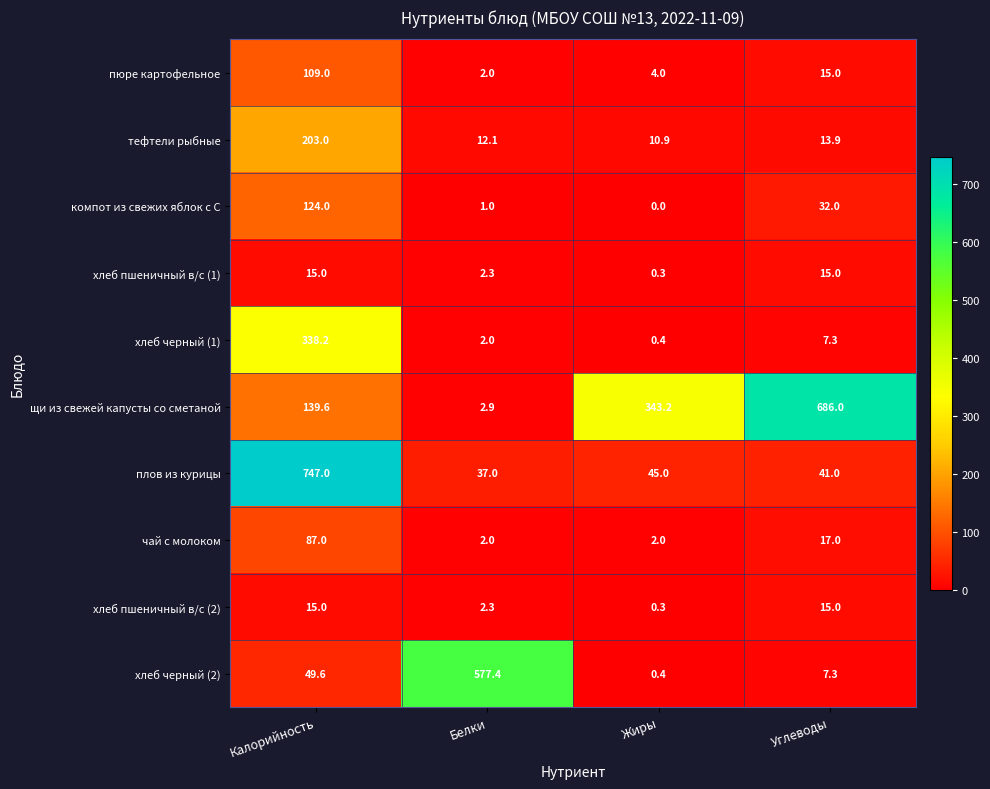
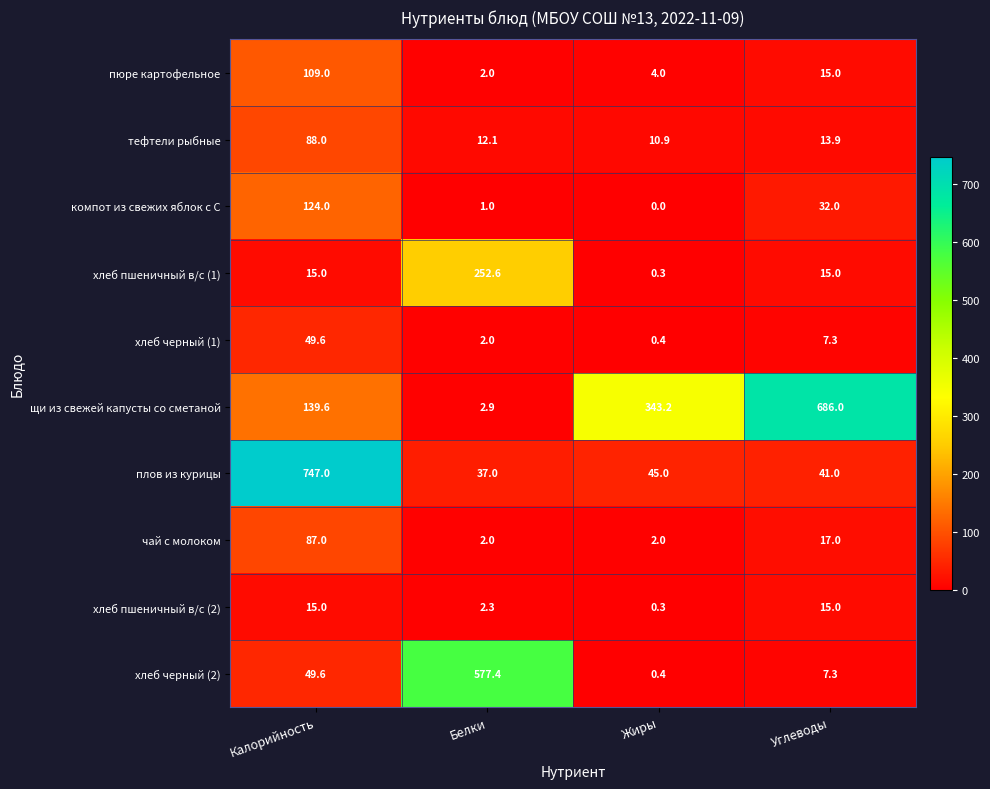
тефтели рыбные, Калорийность: 203.0 -> 88.0
хлеб пшеничный в/с (1), Белки: 2.3 -> 252.6
хлеб черный (1), Калорийность: 338.2 -> 49.6
